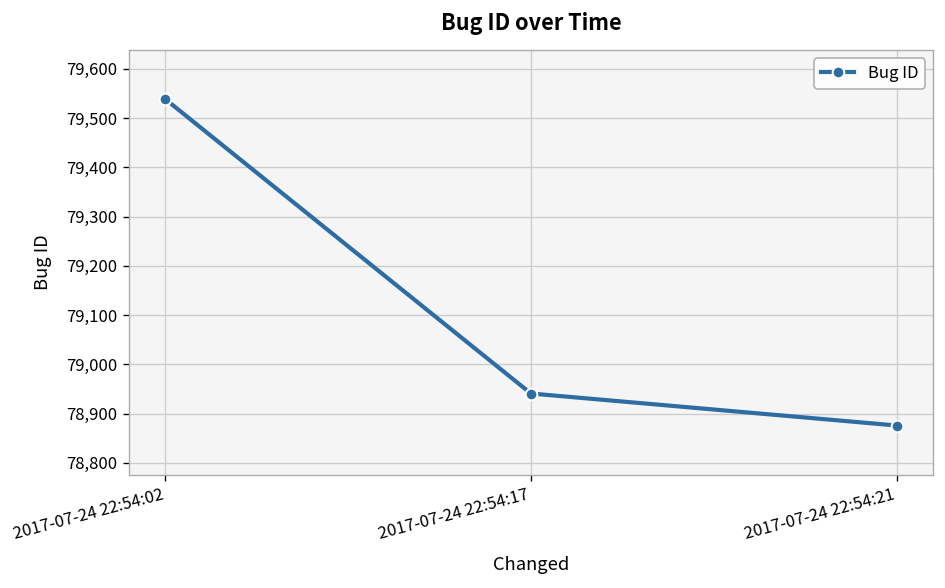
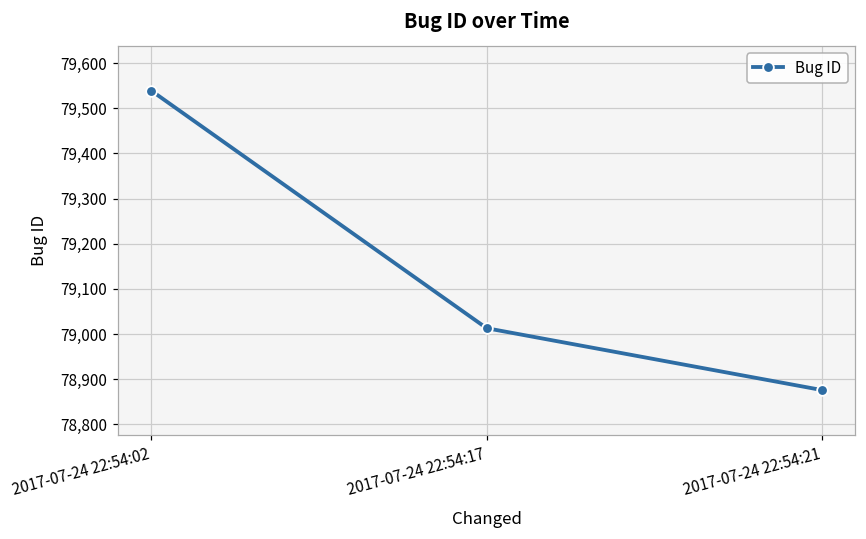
2017-07-24 22:54:17: 78,940 -> 79,010
